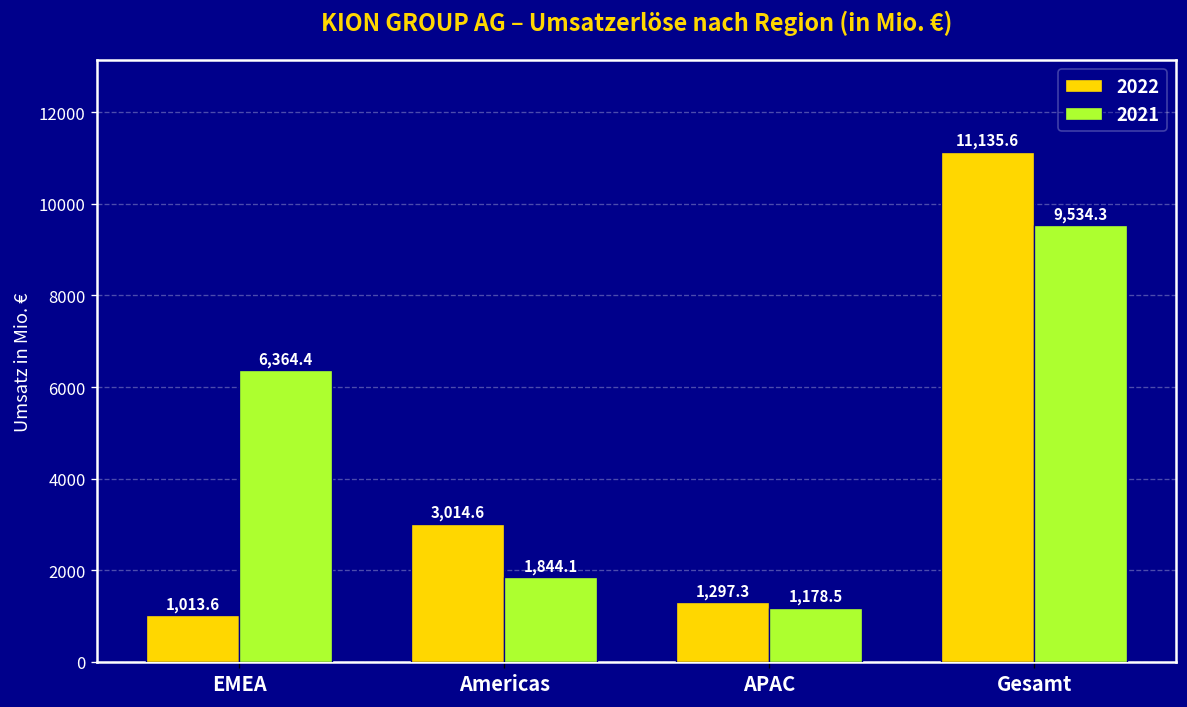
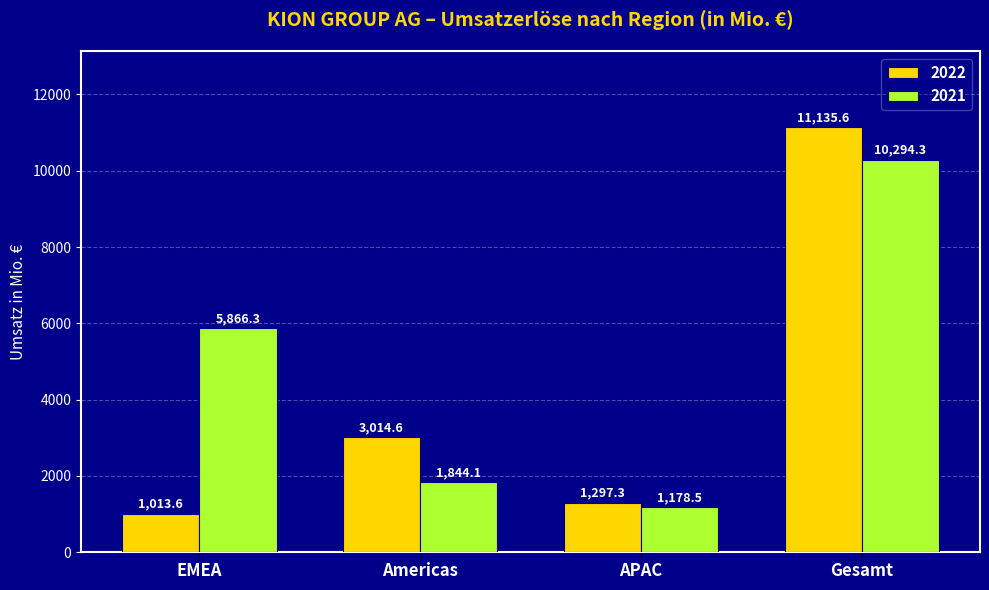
2021, EMEA: 6,364.4 -> 5,866.3
2021, Gesamt: 9,534.3 -> 10,294.3
